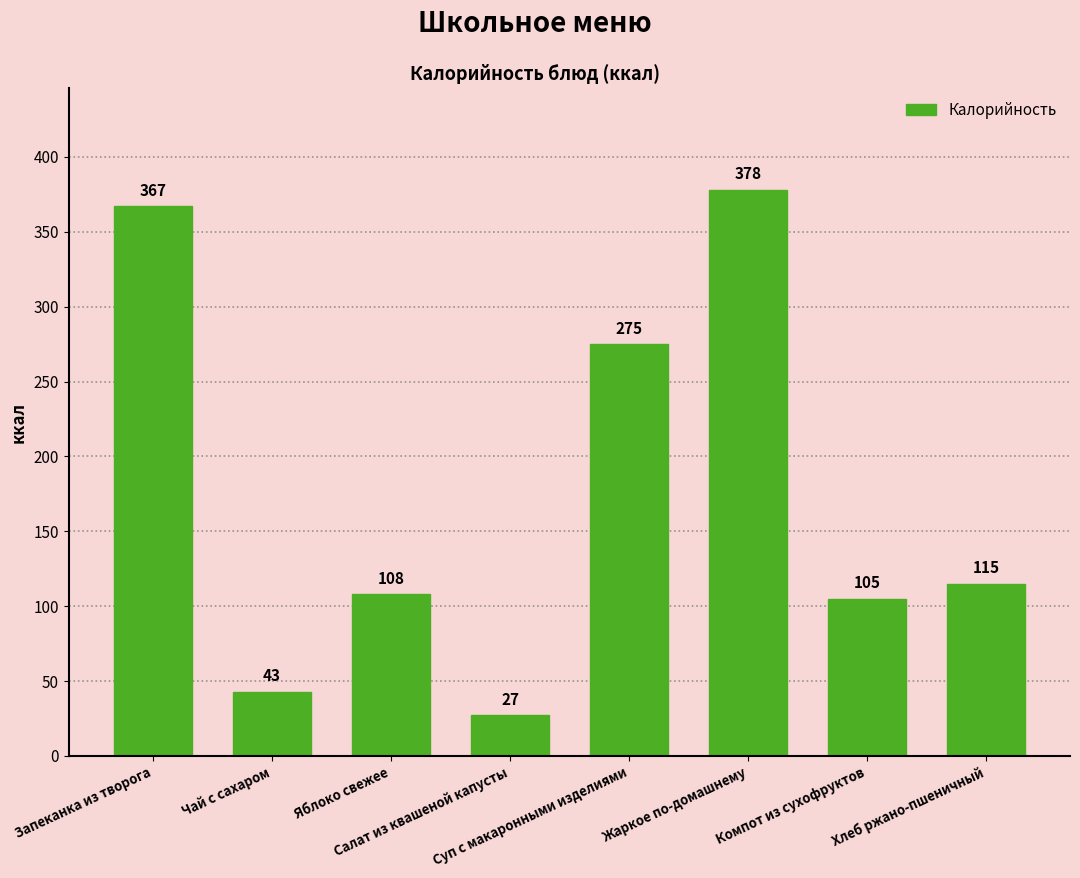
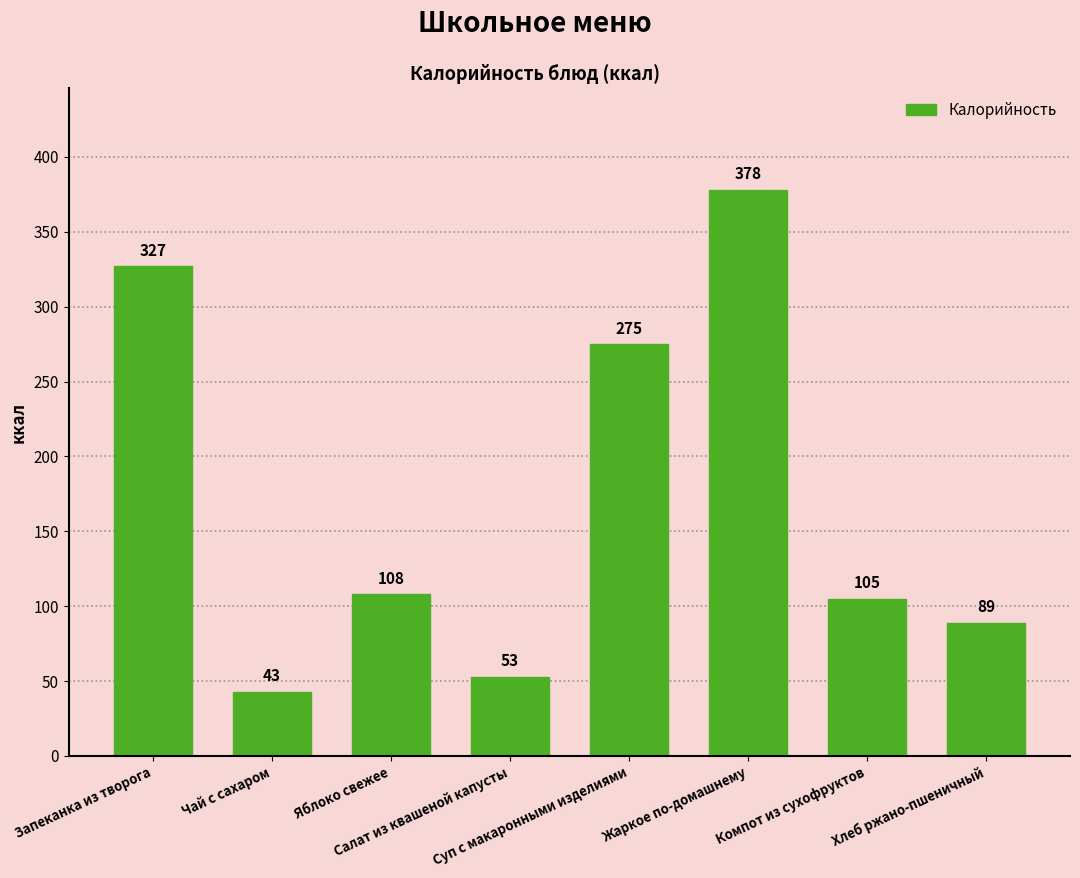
Запеканка из творога: 367 -> 327
Салат из квашеной капусты: 27 -> 53
Хлеб ржано-пшеничный: 115 -> 89
